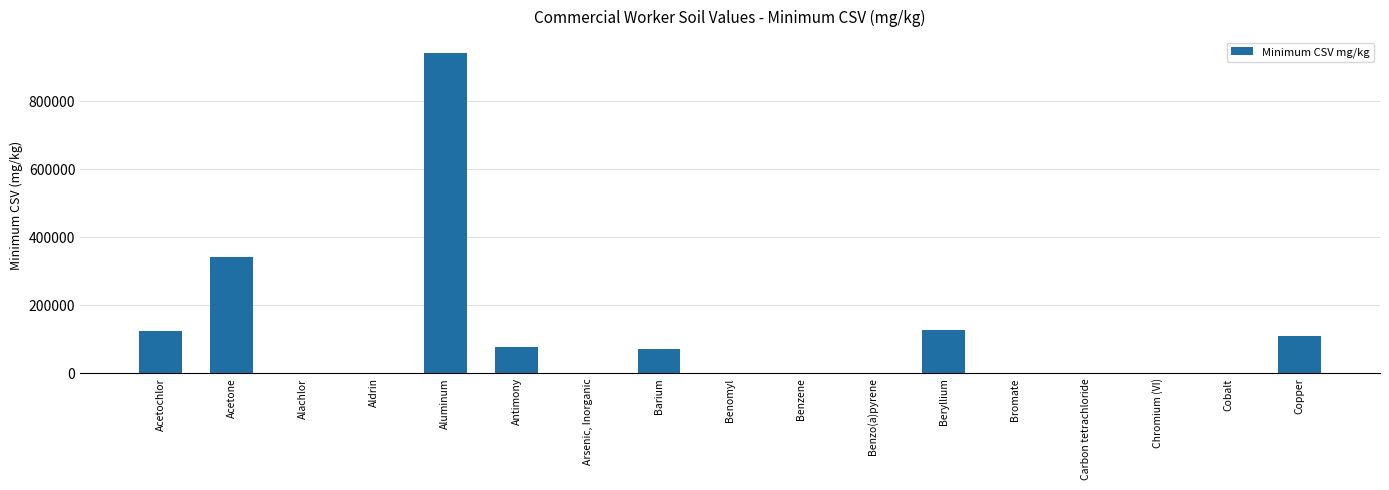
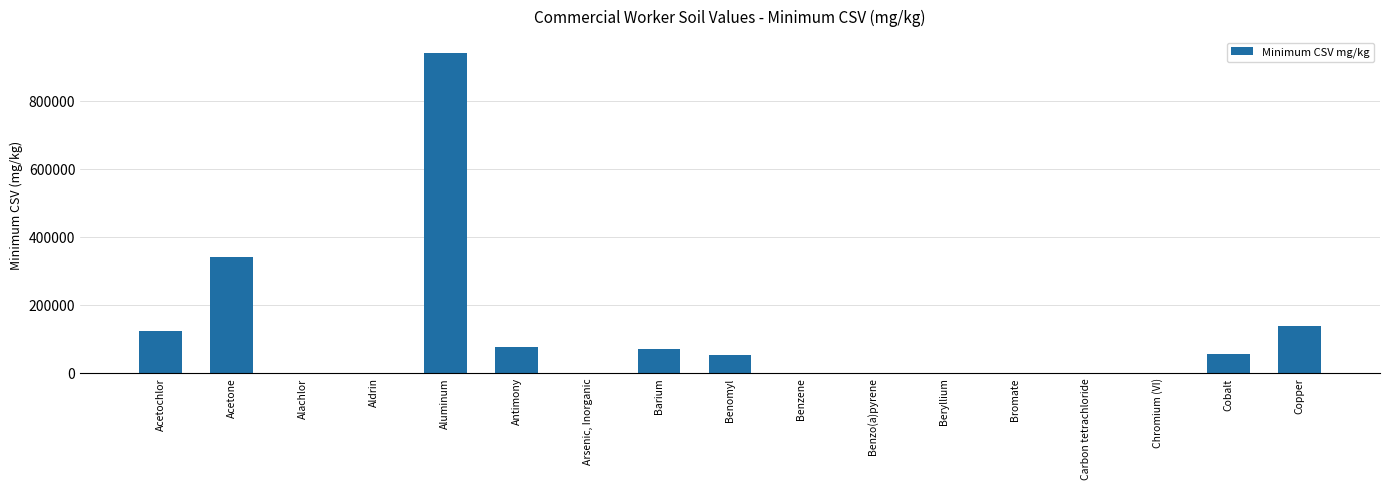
Benomyl: 0 -> 50000
Beryllium: 130000 -> 0
Cobalt: 0 -> 60000
Copper: 110000 -> 140000
